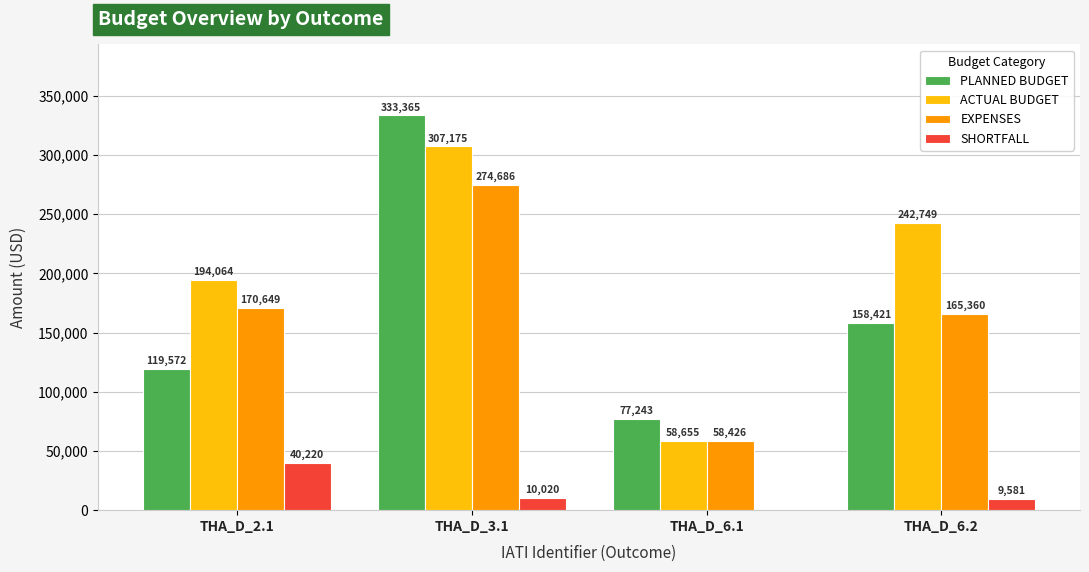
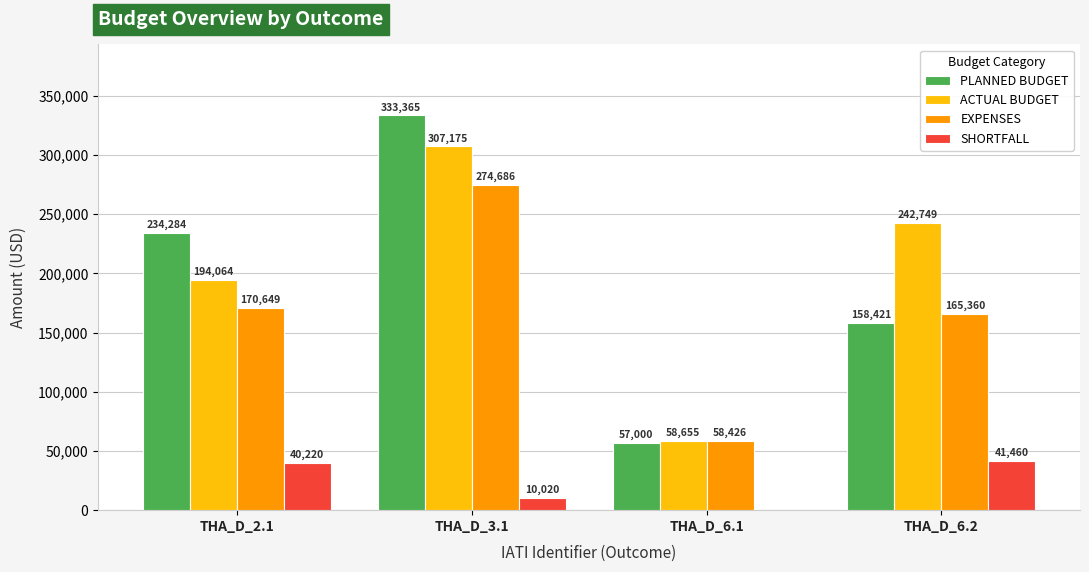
PLANNED BUDGET, THA_D_2.1: 119,572 -> 234,284
PLANNED BUDGET, THA_D_6.1: 77,243 -> 57,000
SHORTFALL, THA_D_6.2: 9,581 -> 41,460
